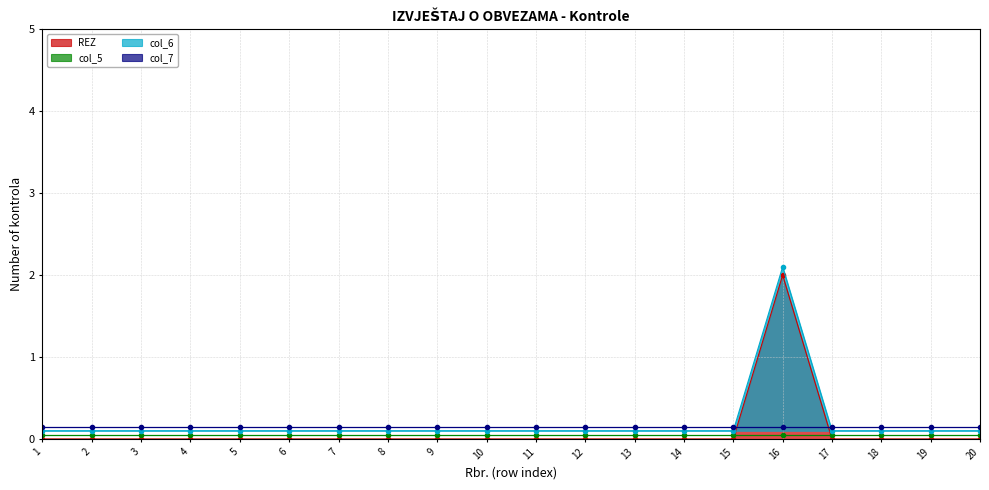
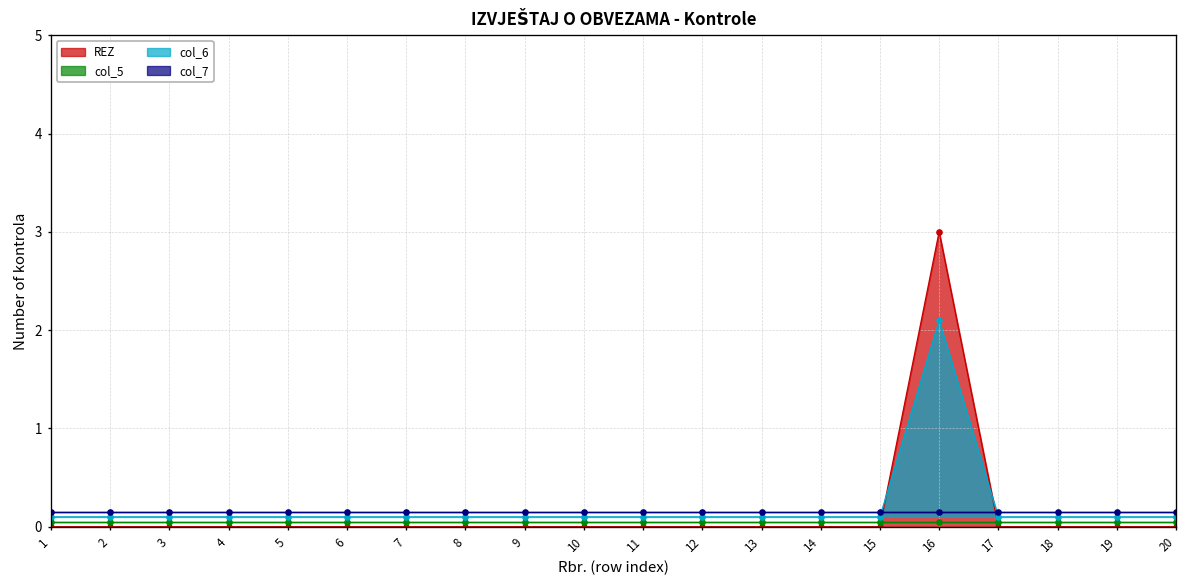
REZ, 16: 2 -> 3
